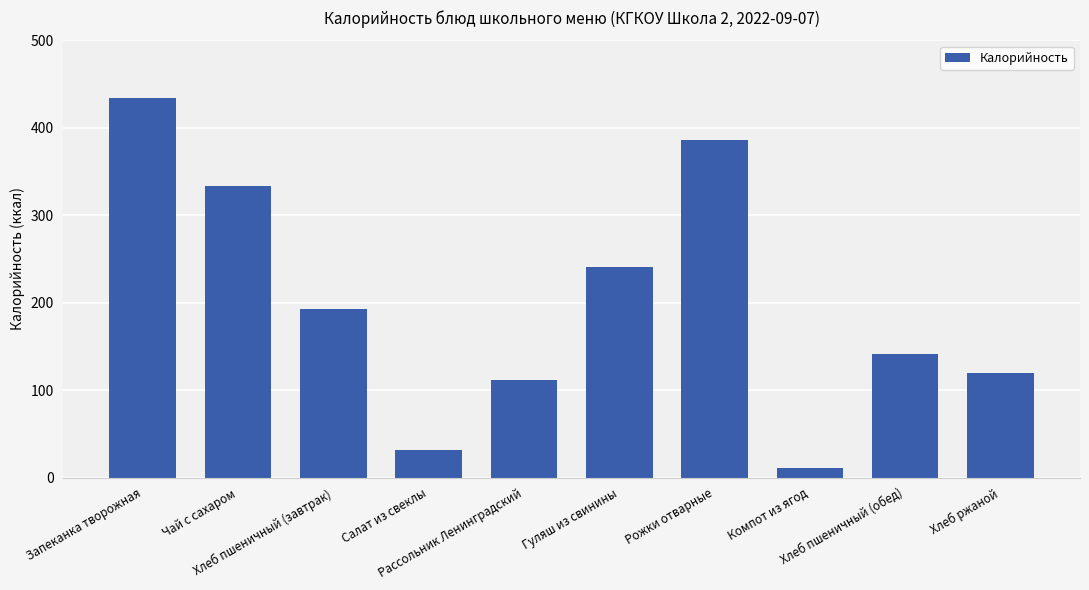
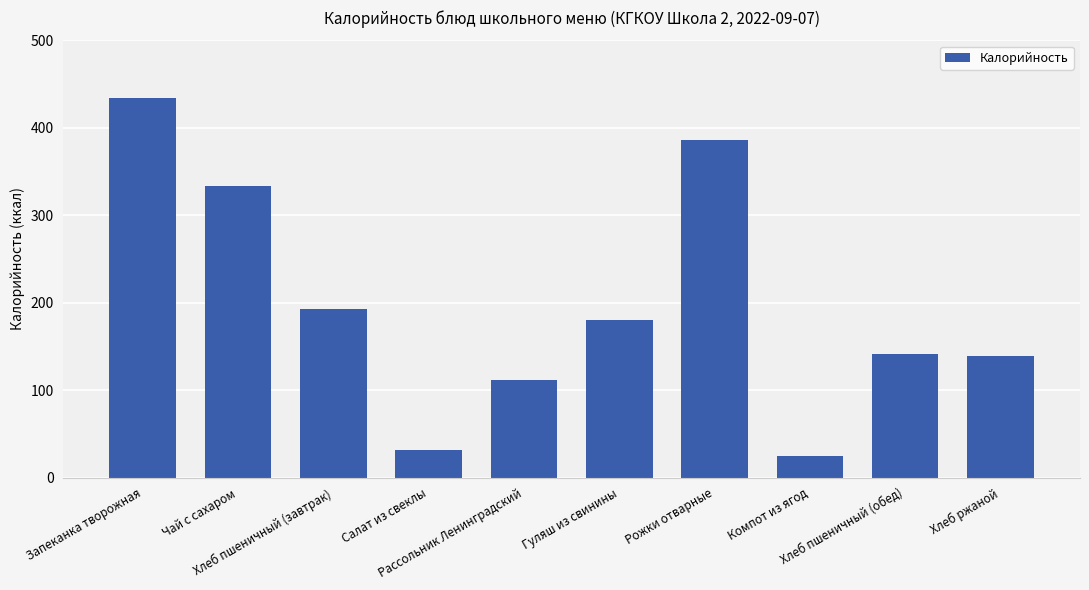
Гуляш из свинины: 240 -> 180
Компот из ягод: 10 -> 20
Хлеб ржаной: 120 -> 140
